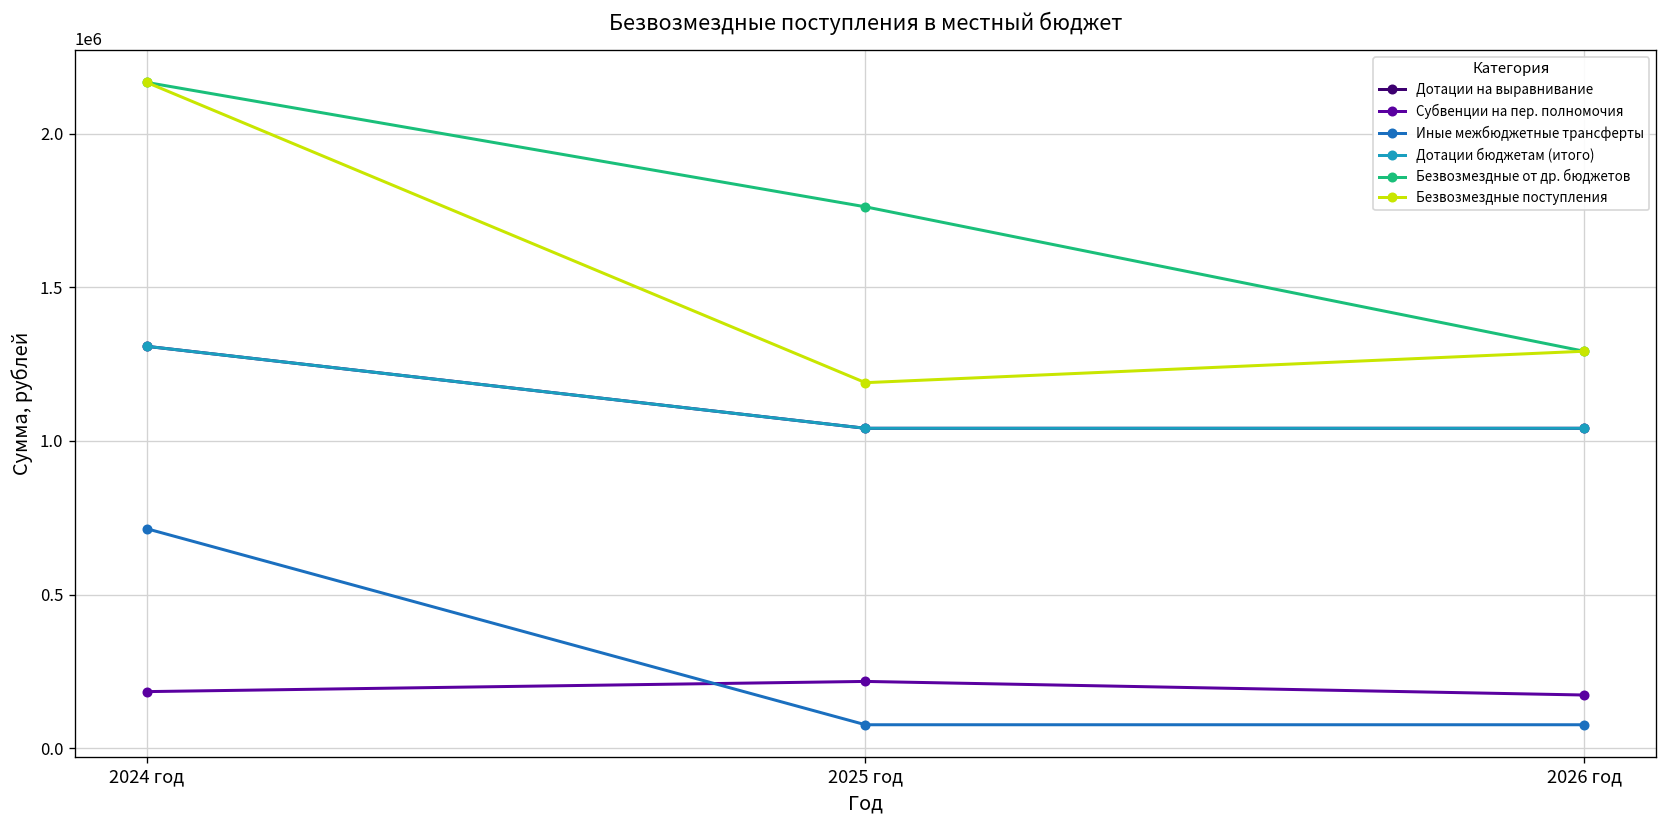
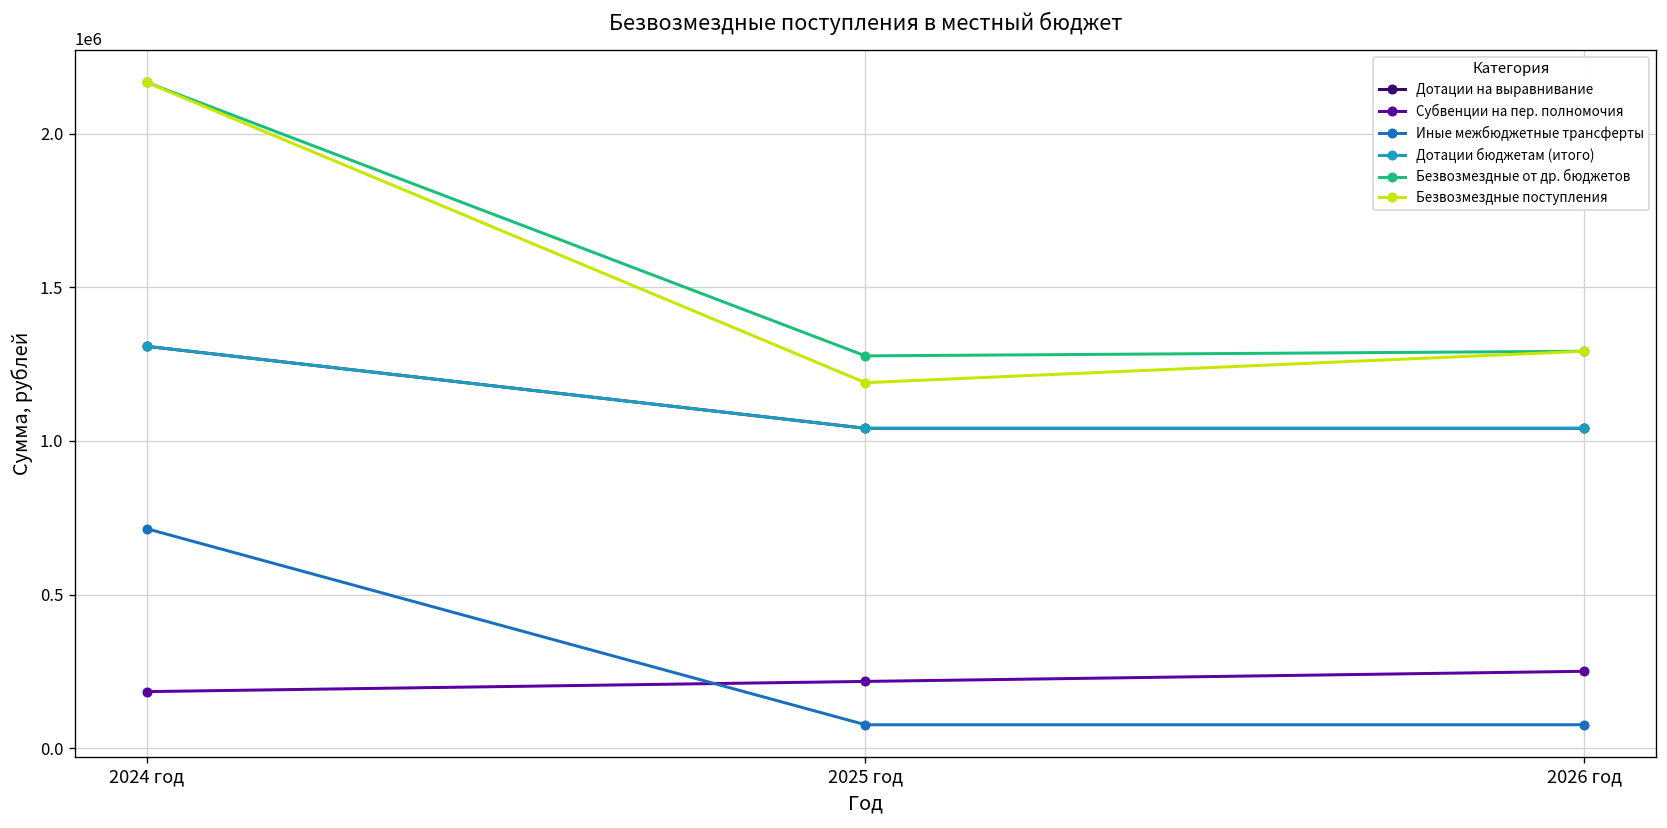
Безвозмездные от др. бюджетов, 2025 год: 1760000 -> 1280000
Субвенции на пер. полномочия, 2026 год: 170000 -> 250000
